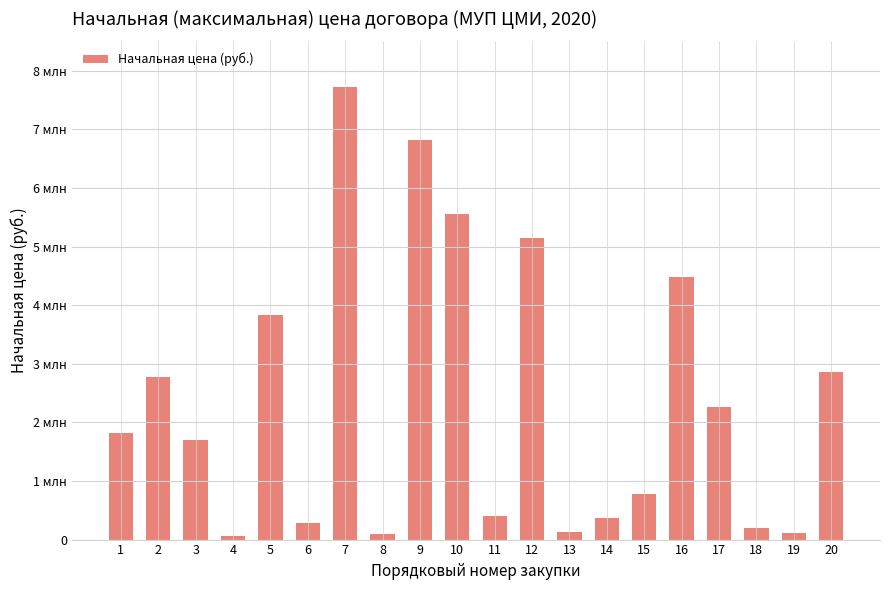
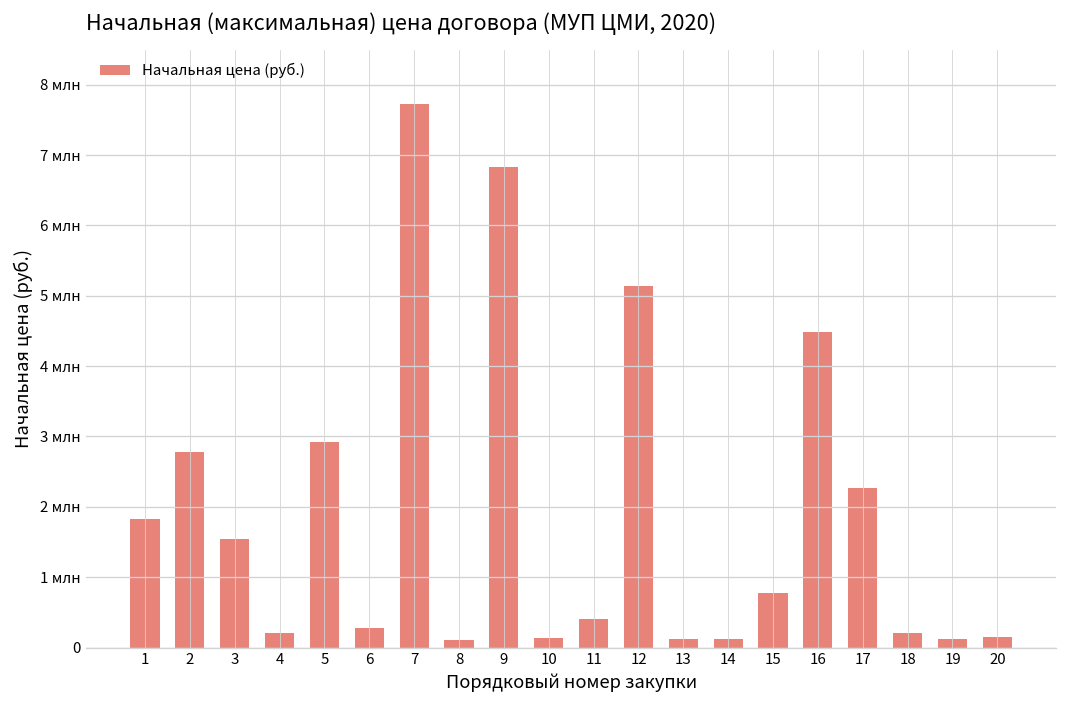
3: 1.7 млн -> 1.5 млн
4: 0.1 млн -> 0.2 млн
5: 3.8 млн -> 2.9 млн
10: 5.6 млн -> 0.1 млн
14: 0.4 млн -> 0.1 млн
20: 2.9 млн -> 0.2 млн
